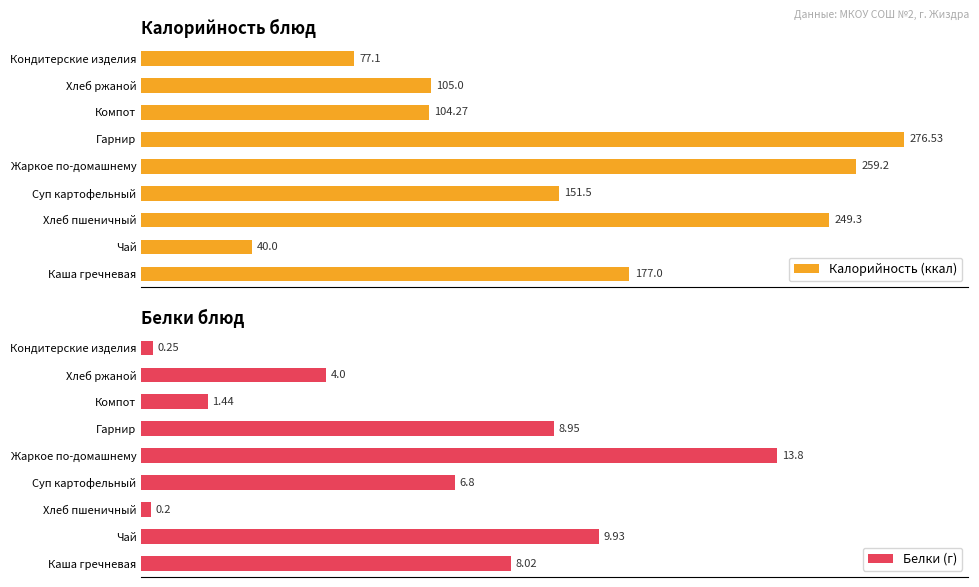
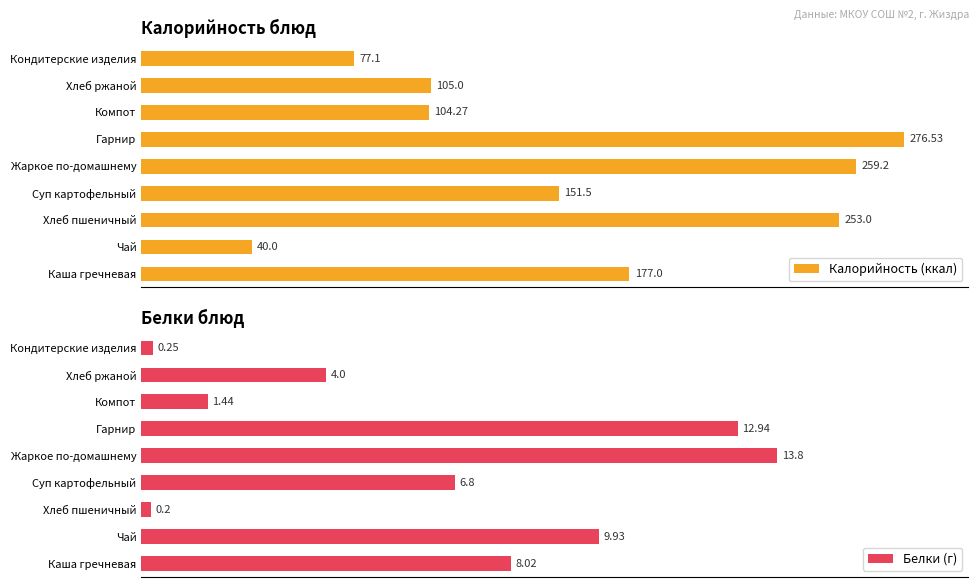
Калорийность блюд, Хлеб пшеничный: 249.3 -> 253.0
Белки блюд, Гарнир: 8.95 -> 12.94
